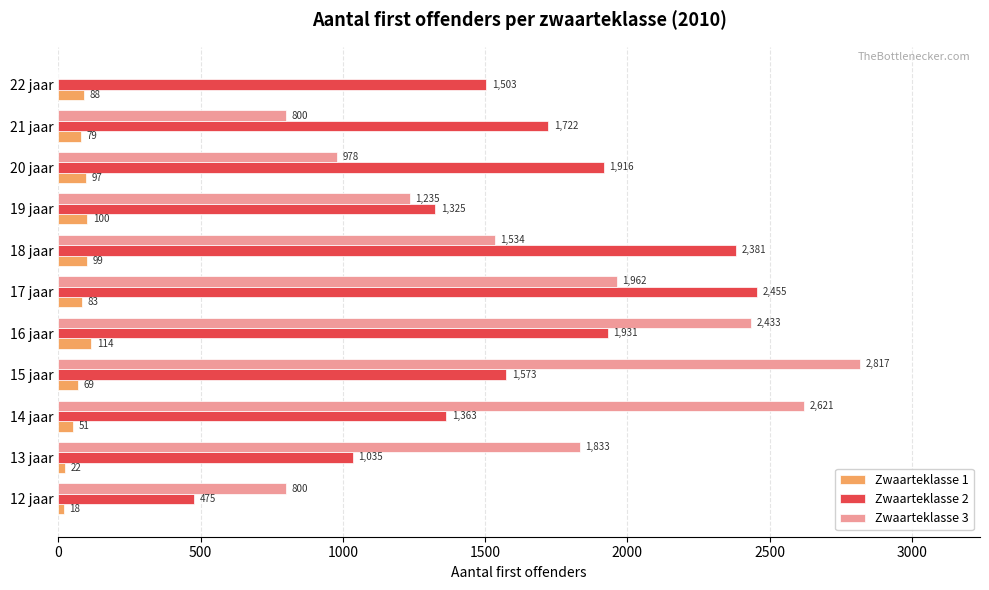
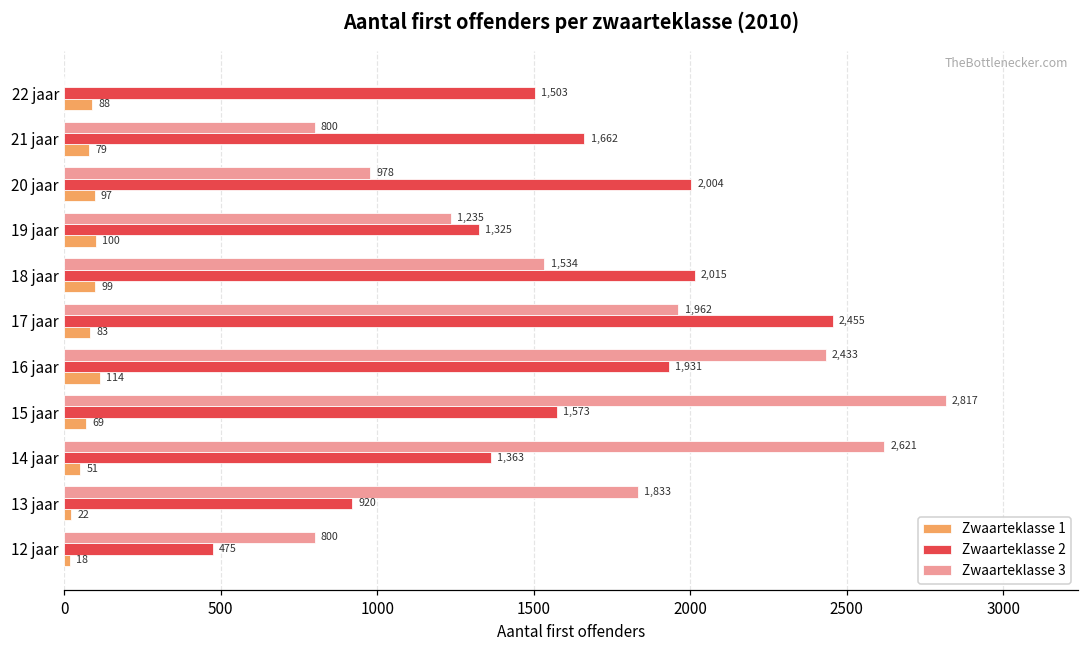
Zwaarteklasse 2, 21 jaar: 1,722 -> 1,662
Zwaarteklasse 2, 20 jaar: 1,916 -> 2,004
Zwaarteklasse 2, 18 jaar: 2,381 -> 2,015
Zwaarteklasse 2, 13 jaar: 1,035 -> 920
